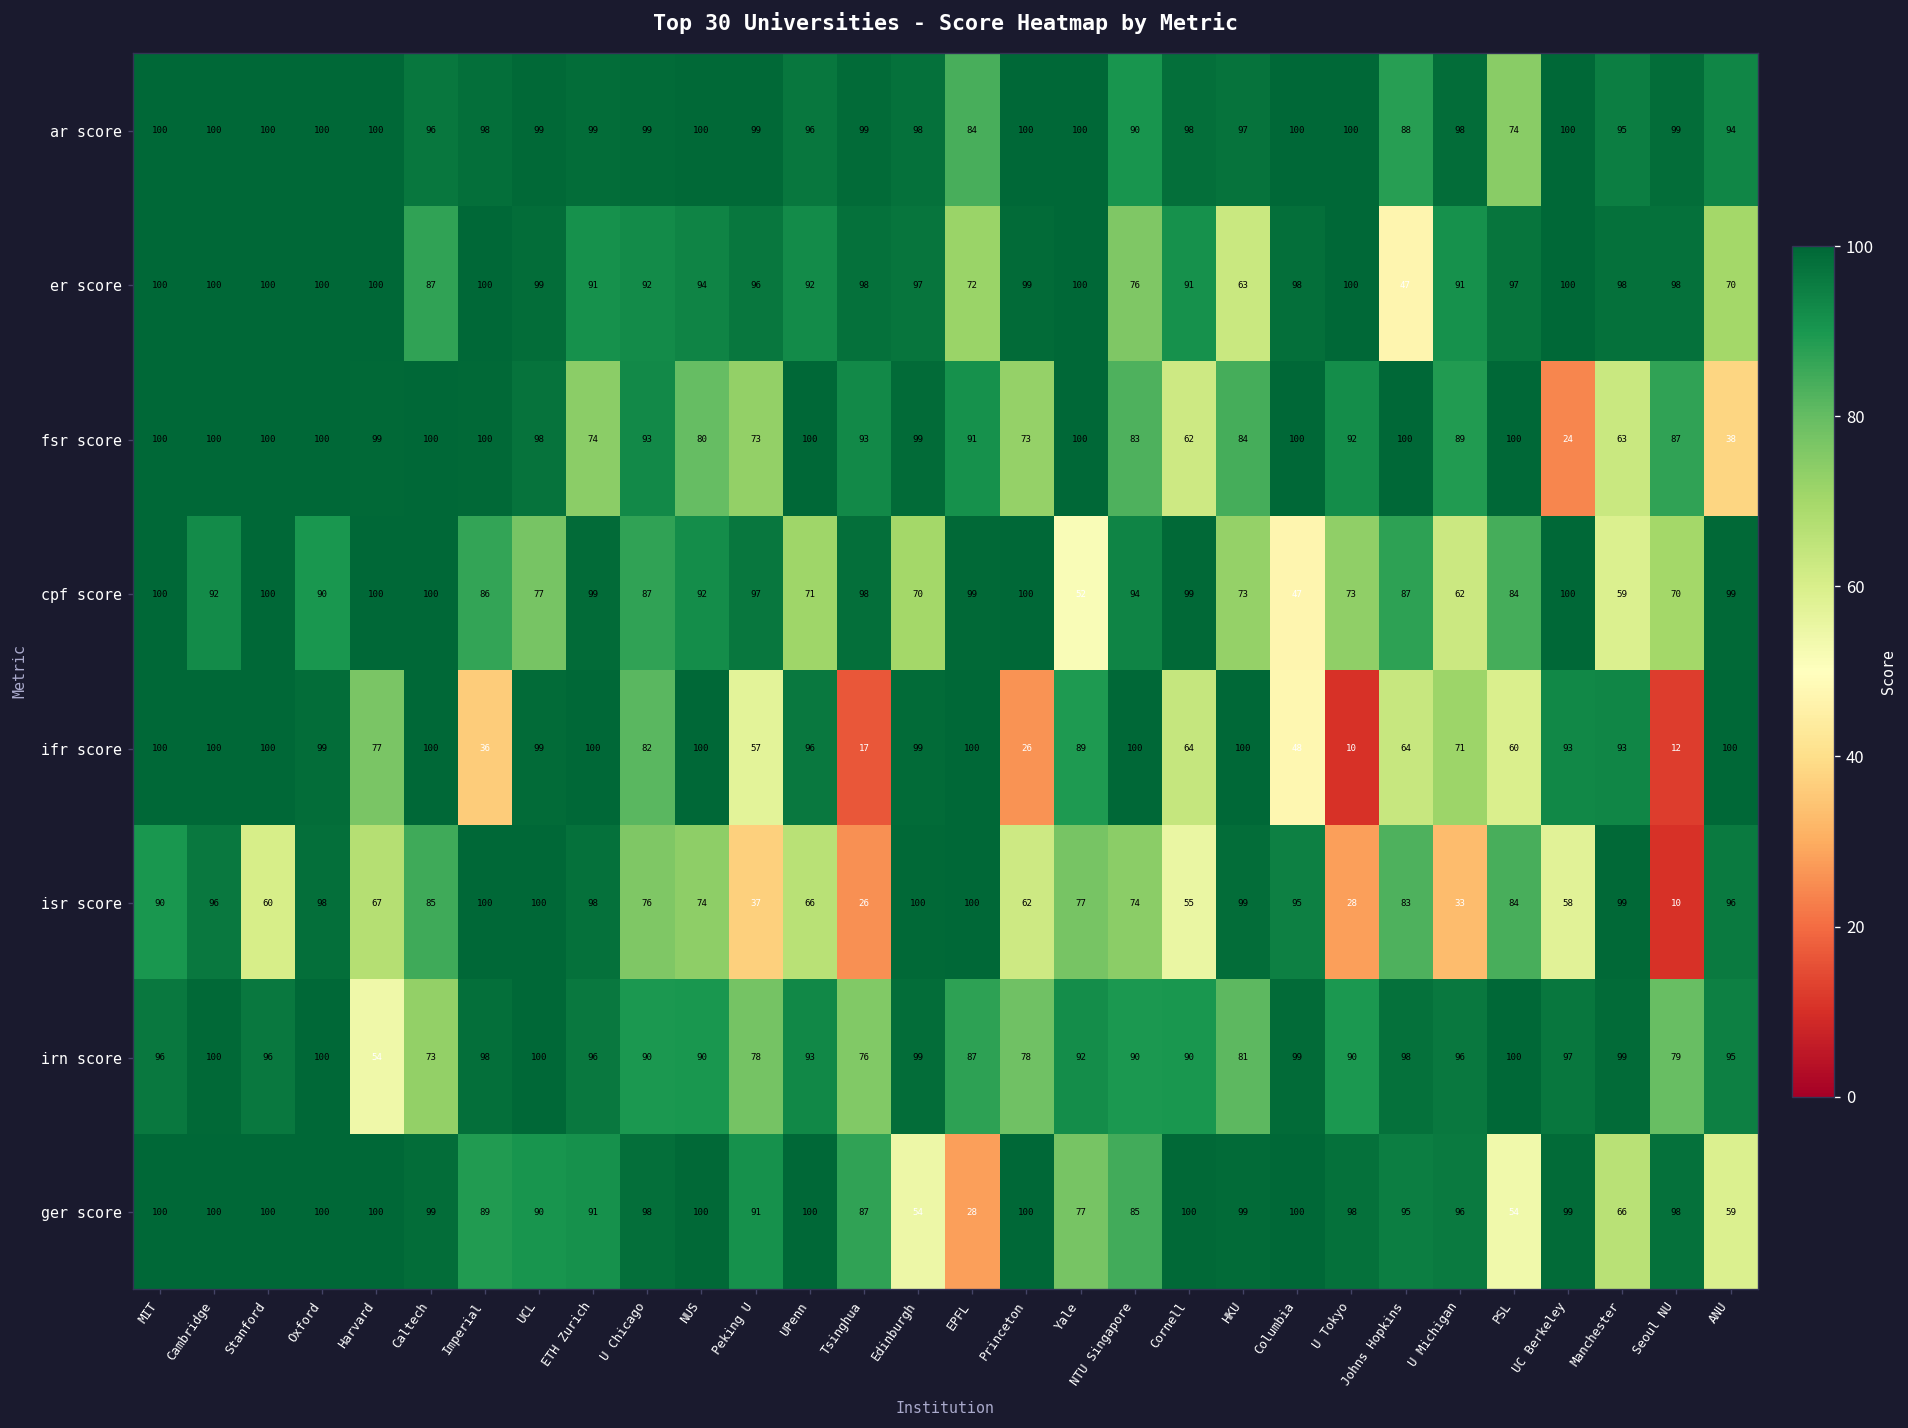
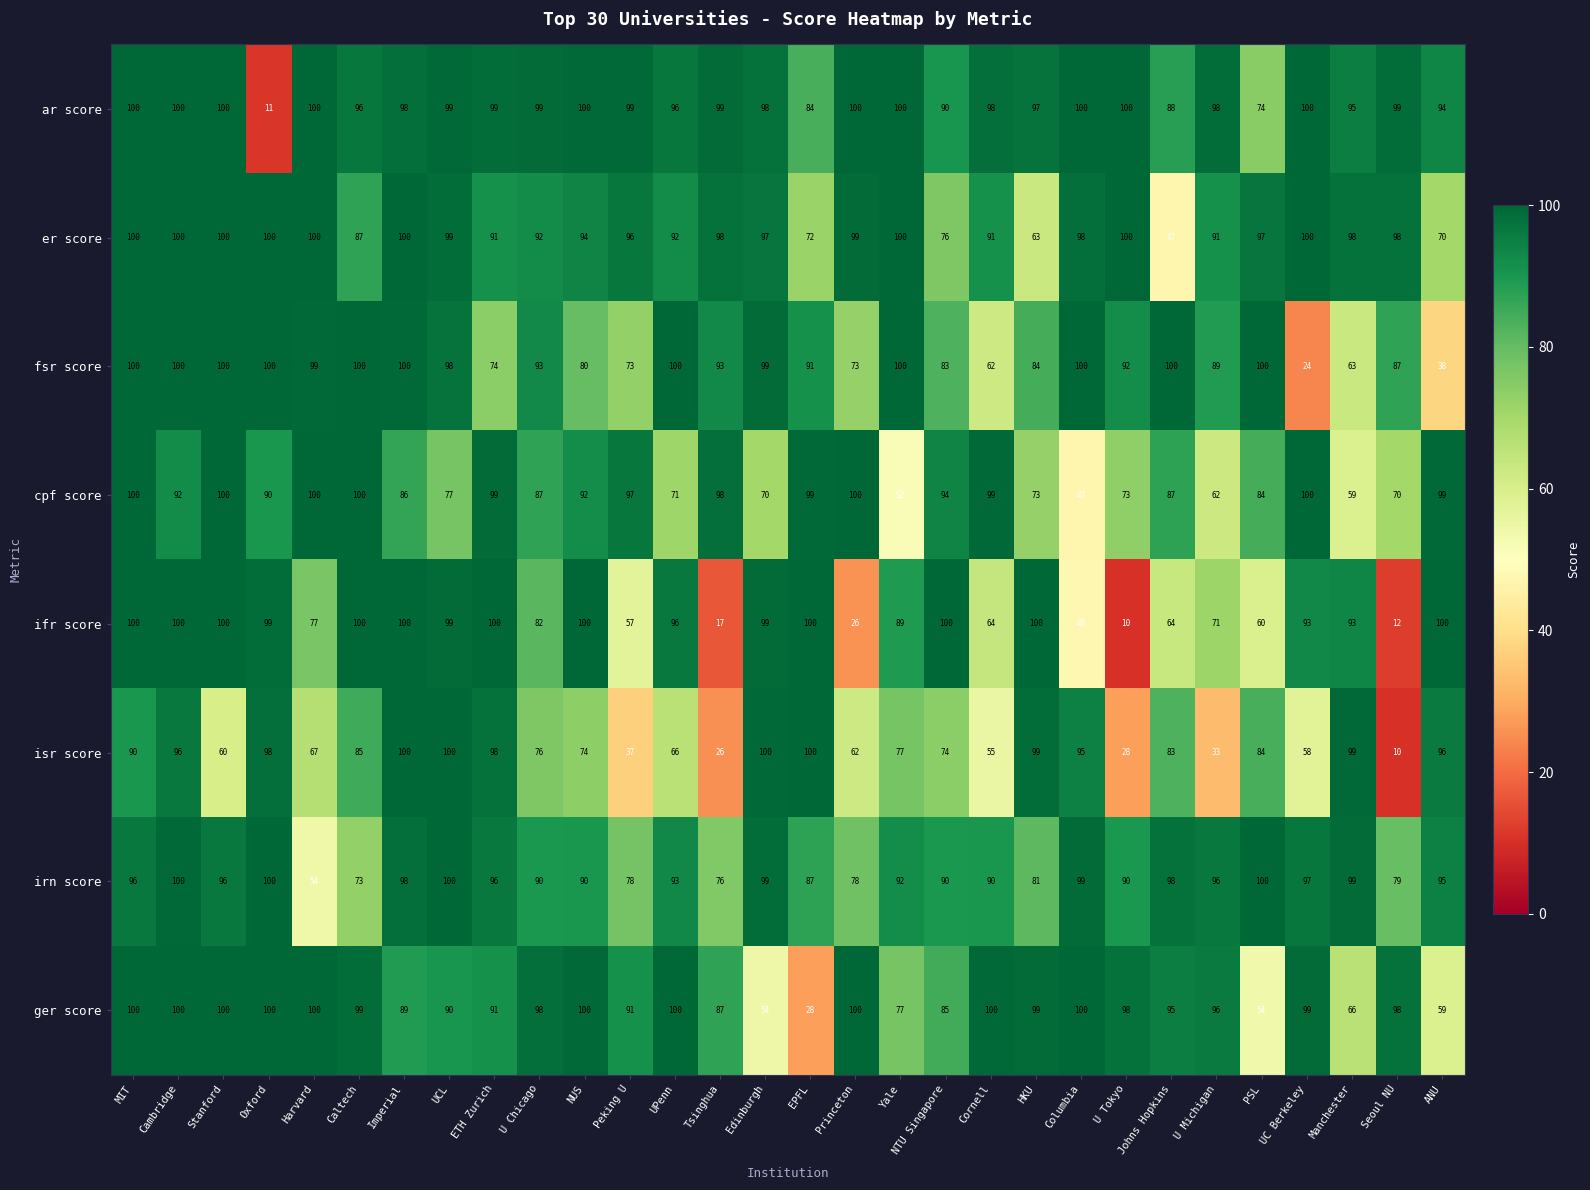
ar score, Oxford: 100 -> 11
ifr score, Imperial: 36 -> 100
